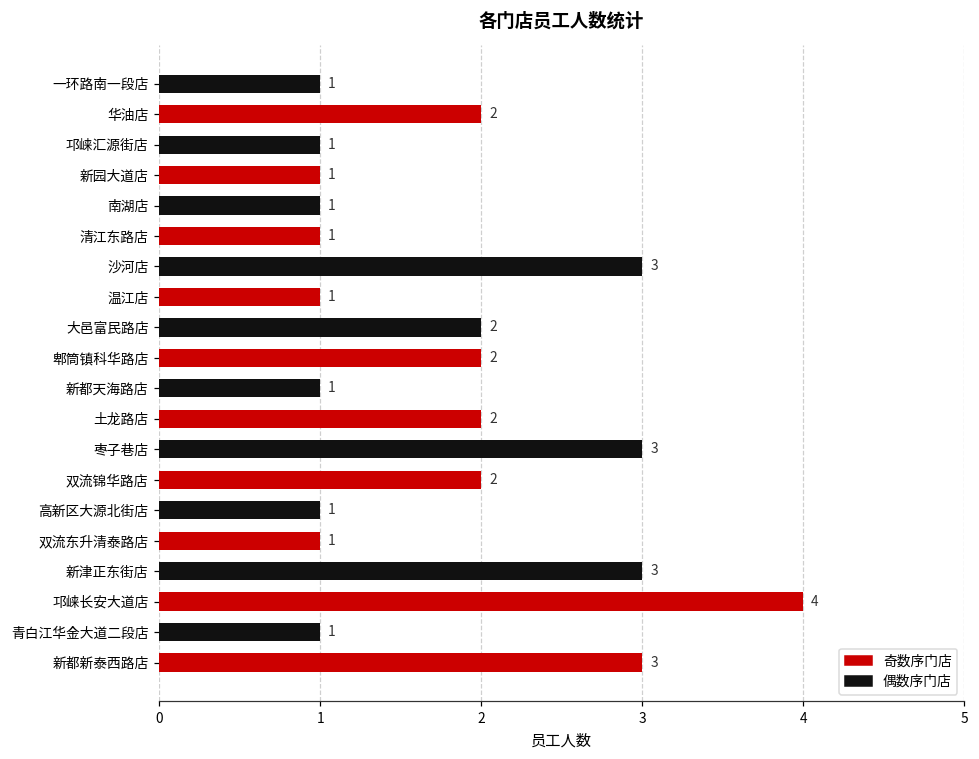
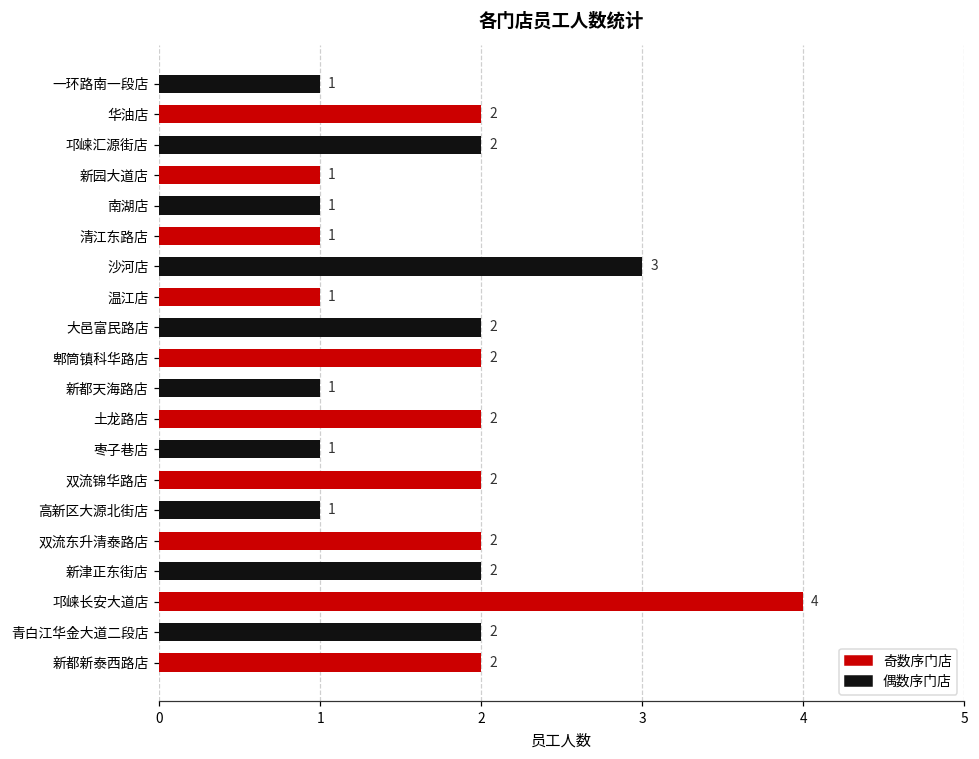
邛崃汇源街店: 1 -> 2
枣子巷店: 3 -> 1
双流东升清泰路店: 1 -> 2
新津正东街店: 3 -> 2
青白江华金大道二段店: 1 -> 2
新都新泰西路店: 3 -> 2
